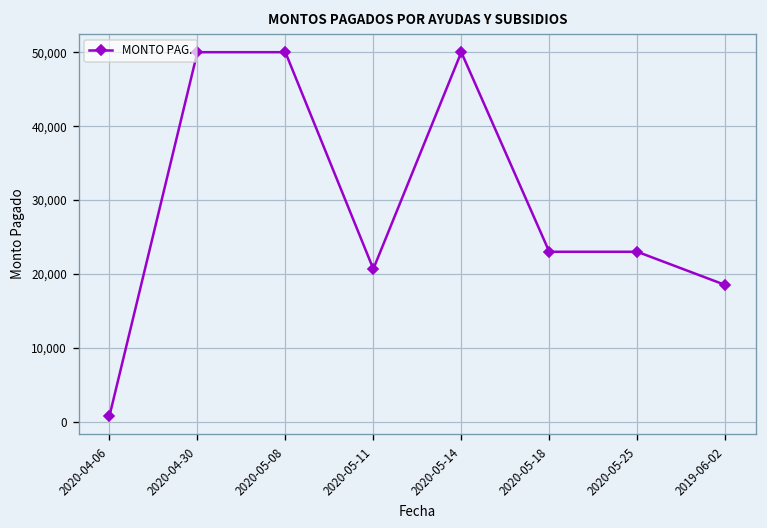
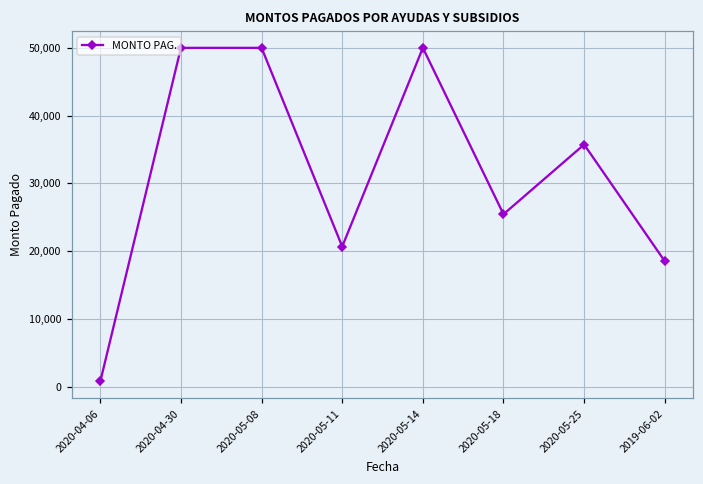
2020-05-18: 23,000 -> 25,000
2020-05-25: 23,000 -> 36,000
